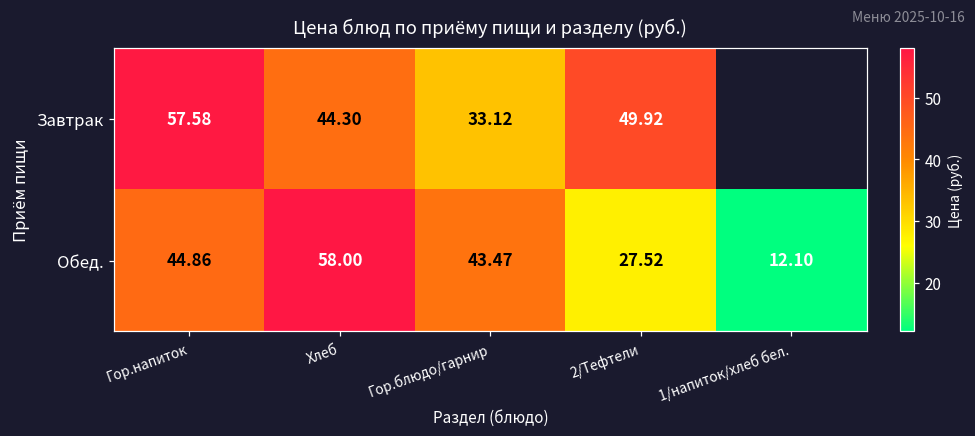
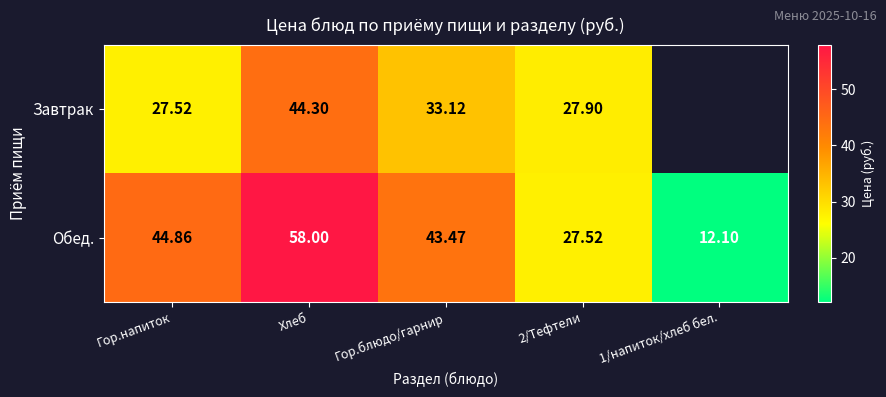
Завтрак, Гор.напиток: 57.58 -> 27.52
Завтрак, 2/Тефтели: 49.92 -> 27.90
